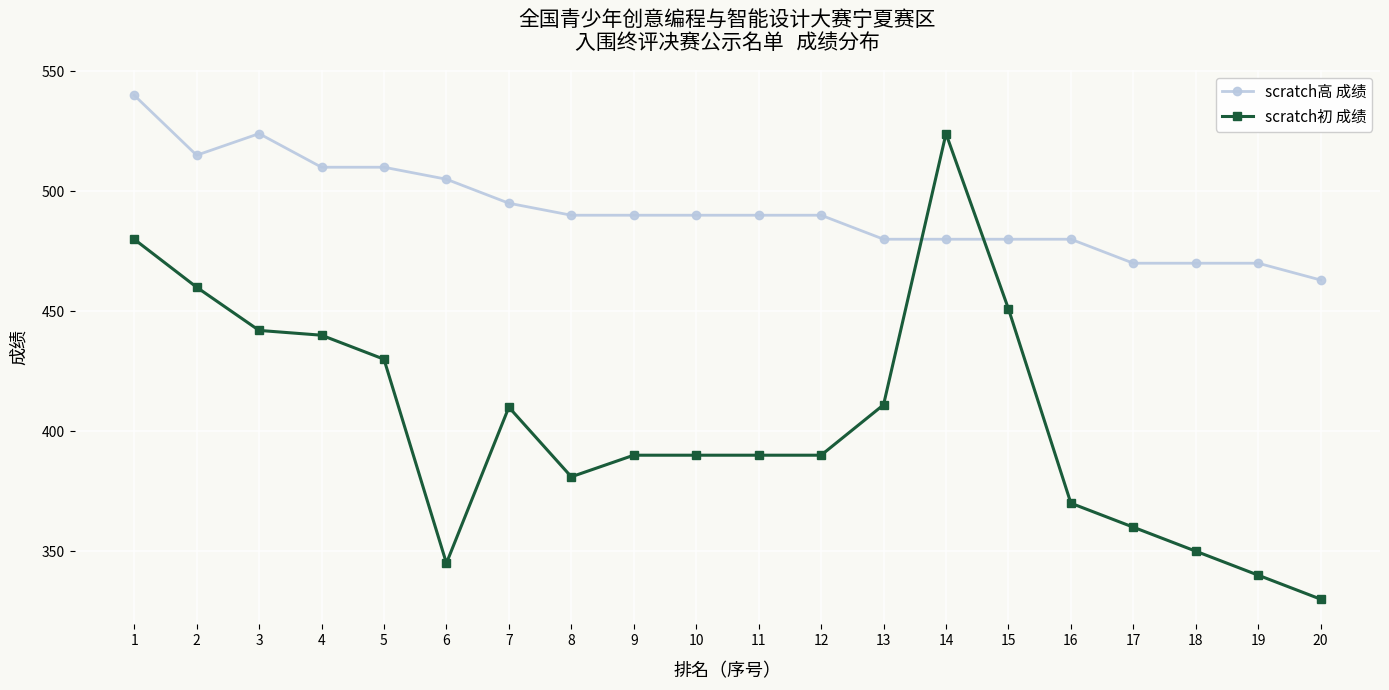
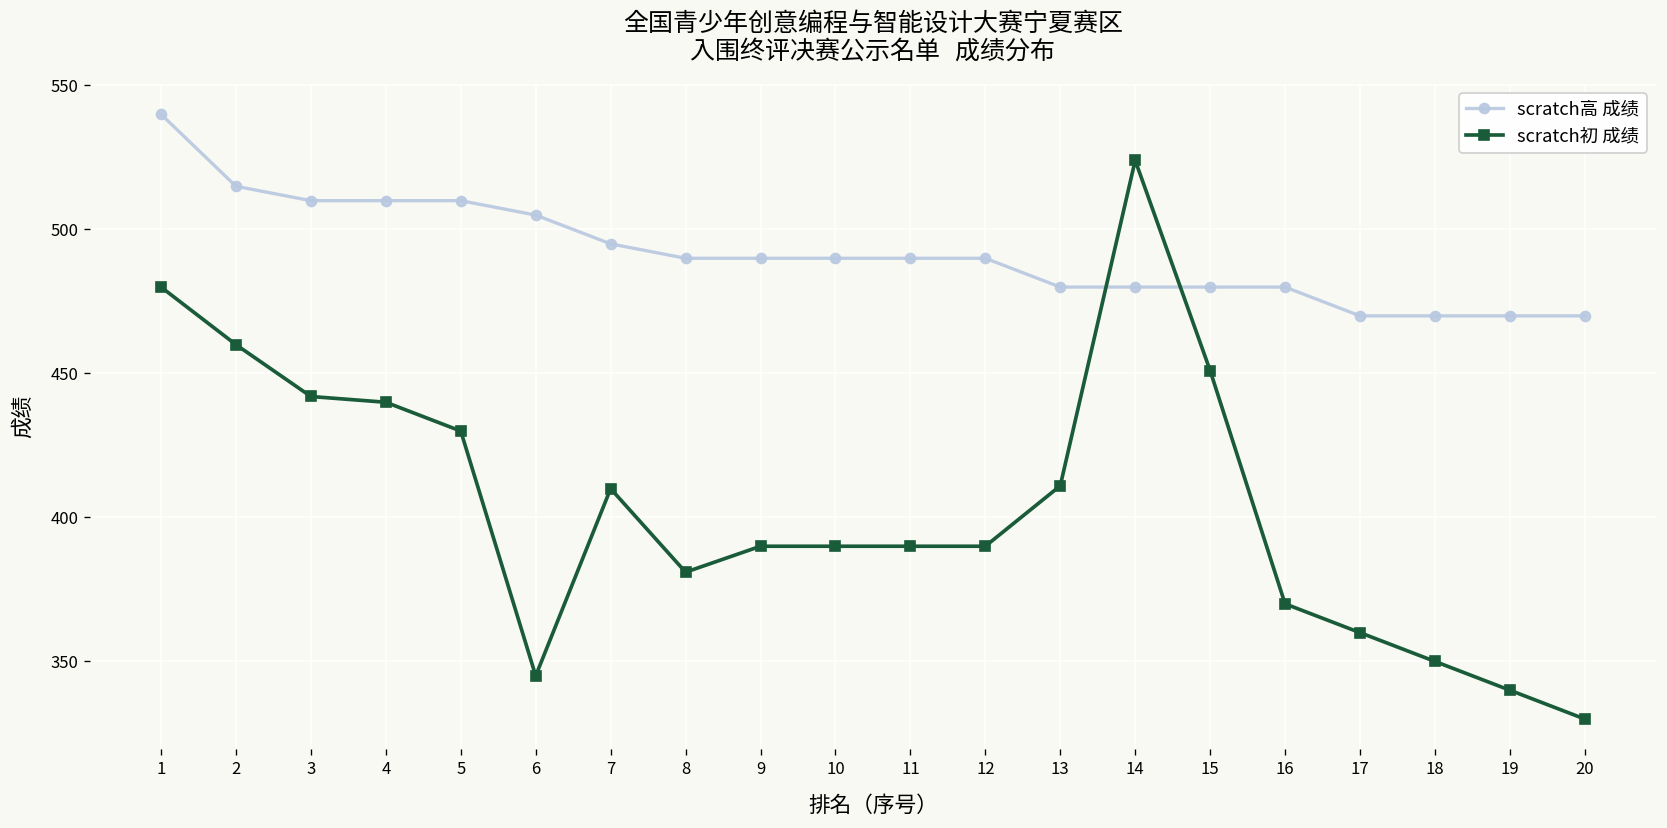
scratch高 成绩, 3: 524 -> 510
scratch高 成绩, 20: 463 -> 470
